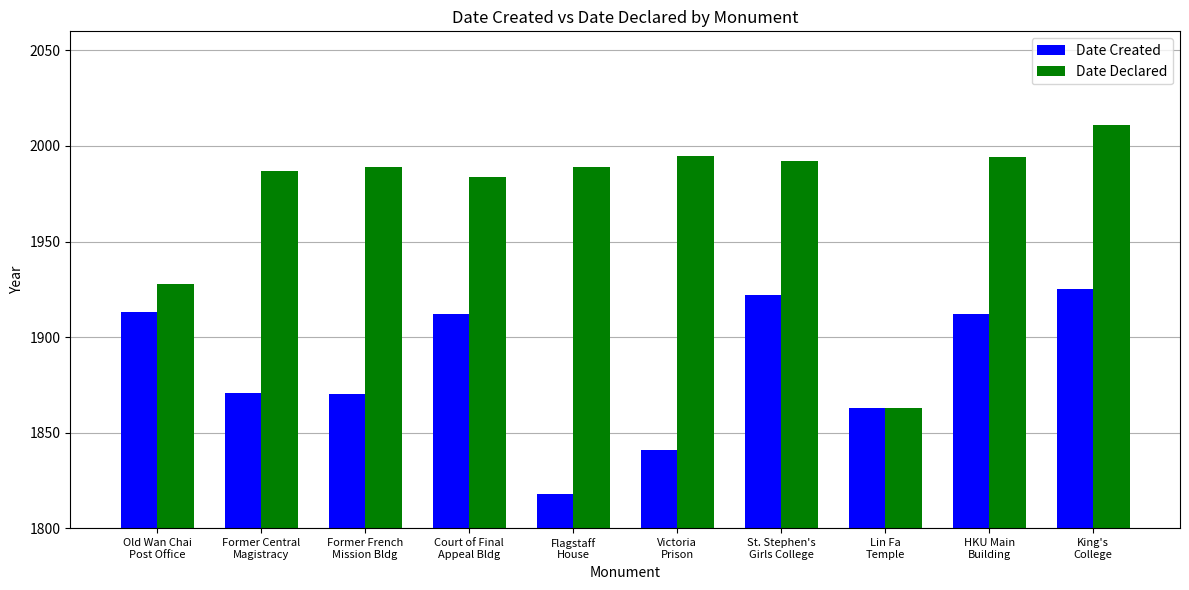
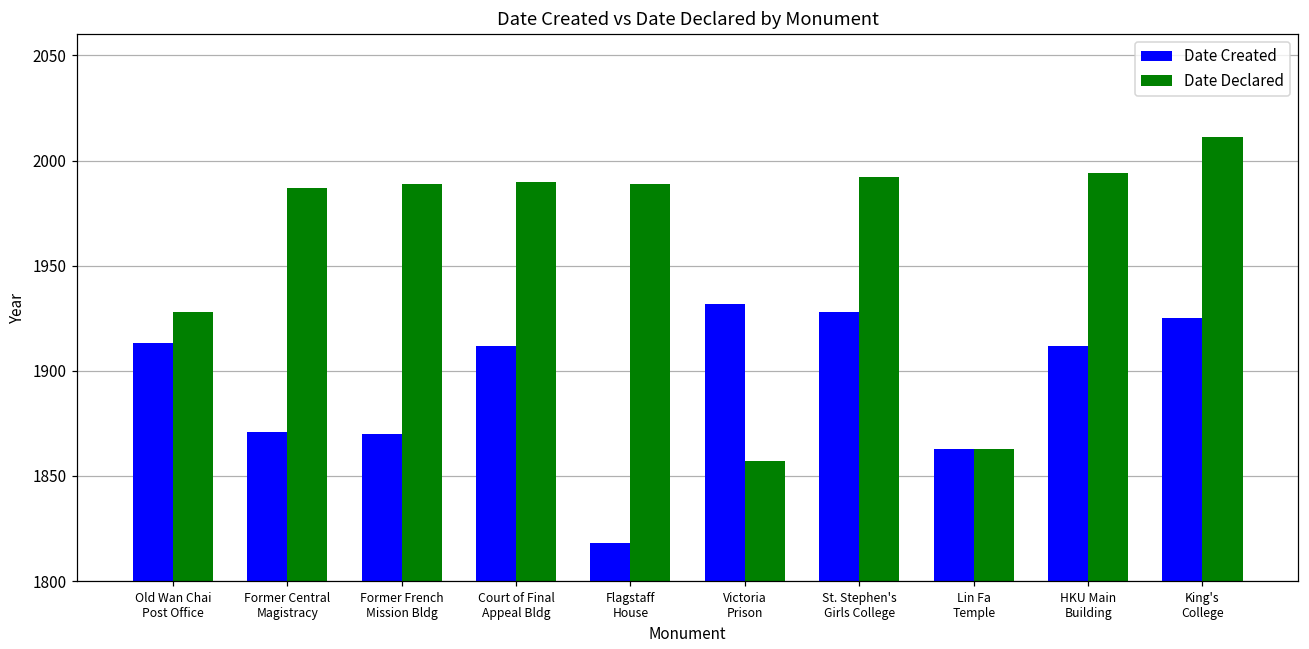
Date Declared, Court of Final Appeal Bldg: 1984 -> 1990
Date Created, Victoria Prison: 1841 -> 1932
Date Declared, Victoria Prison: 1995 -> 1857
Date Created, St. Stephen's Girls College: 1922 -> 1928
